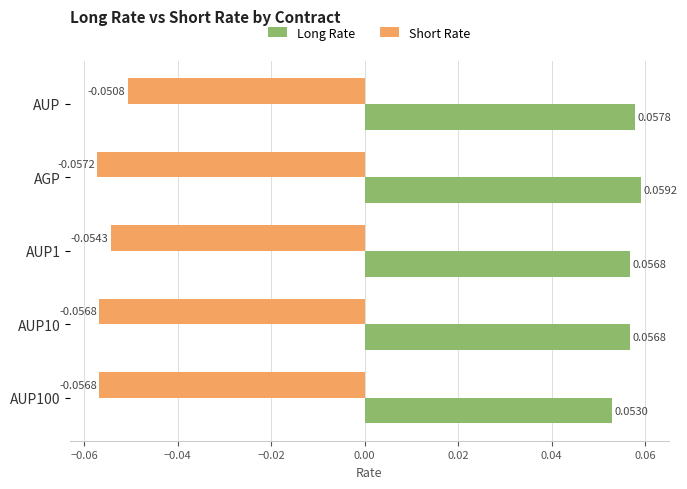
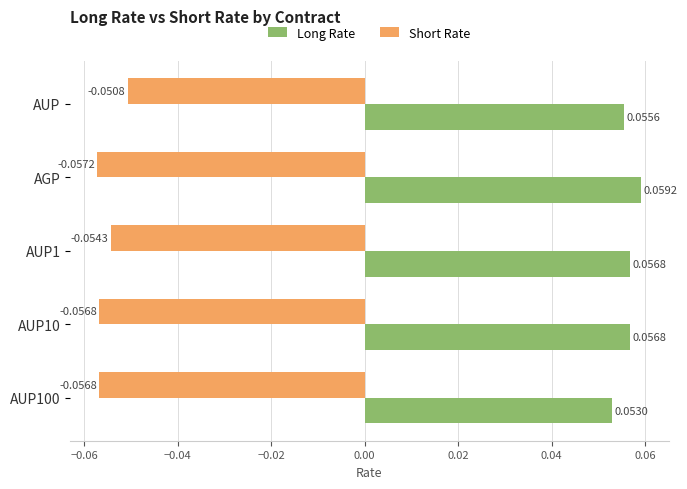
Long Rate, AUP: 0.0578 -> 0.0556
